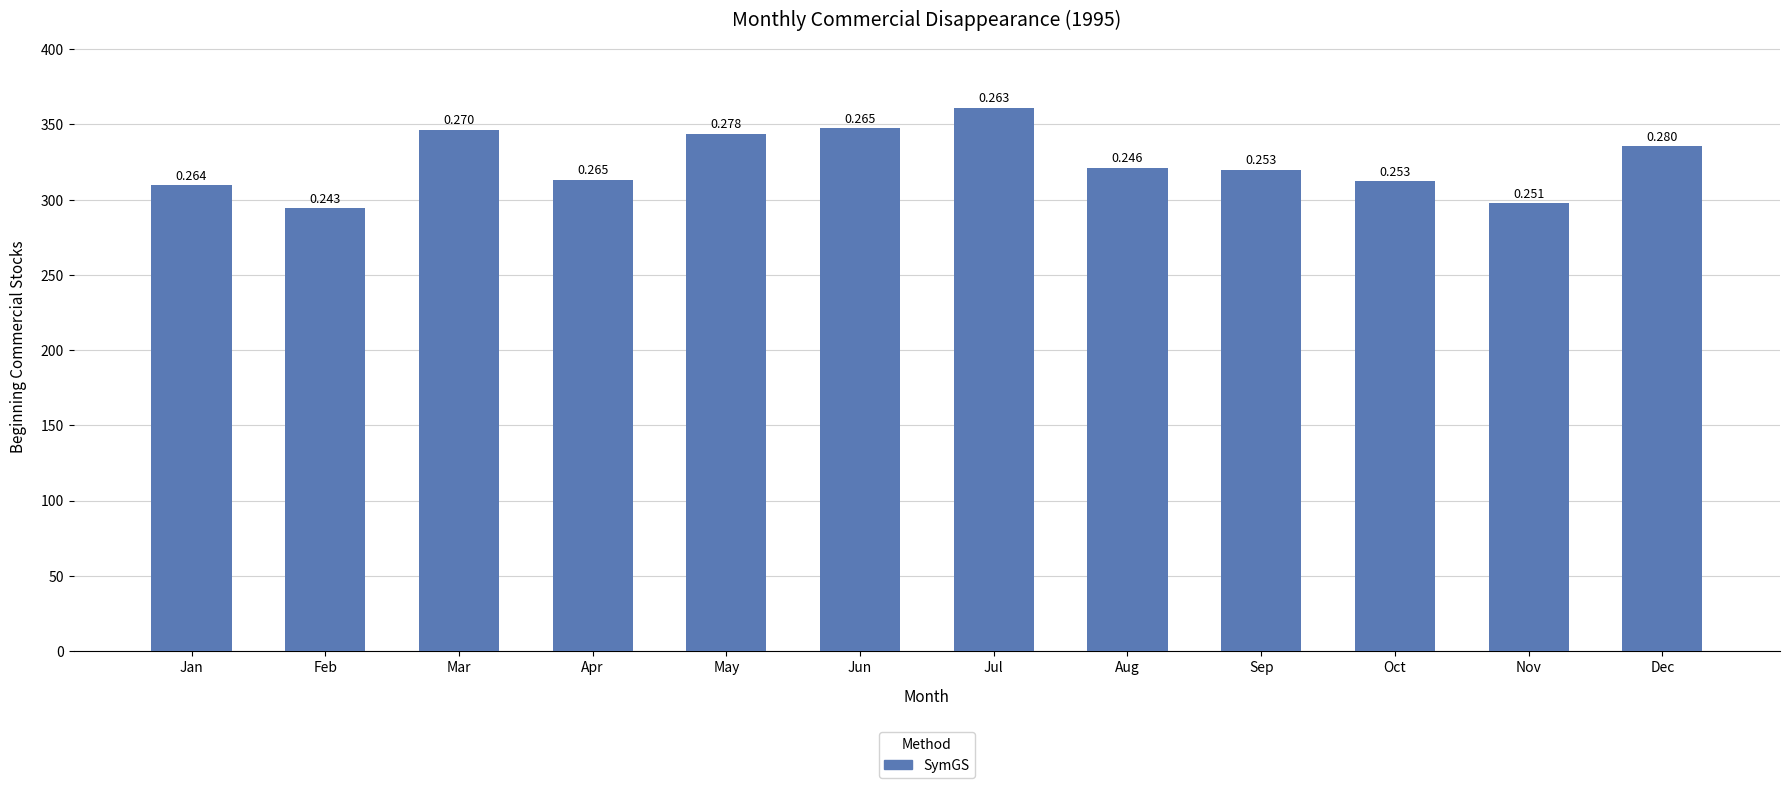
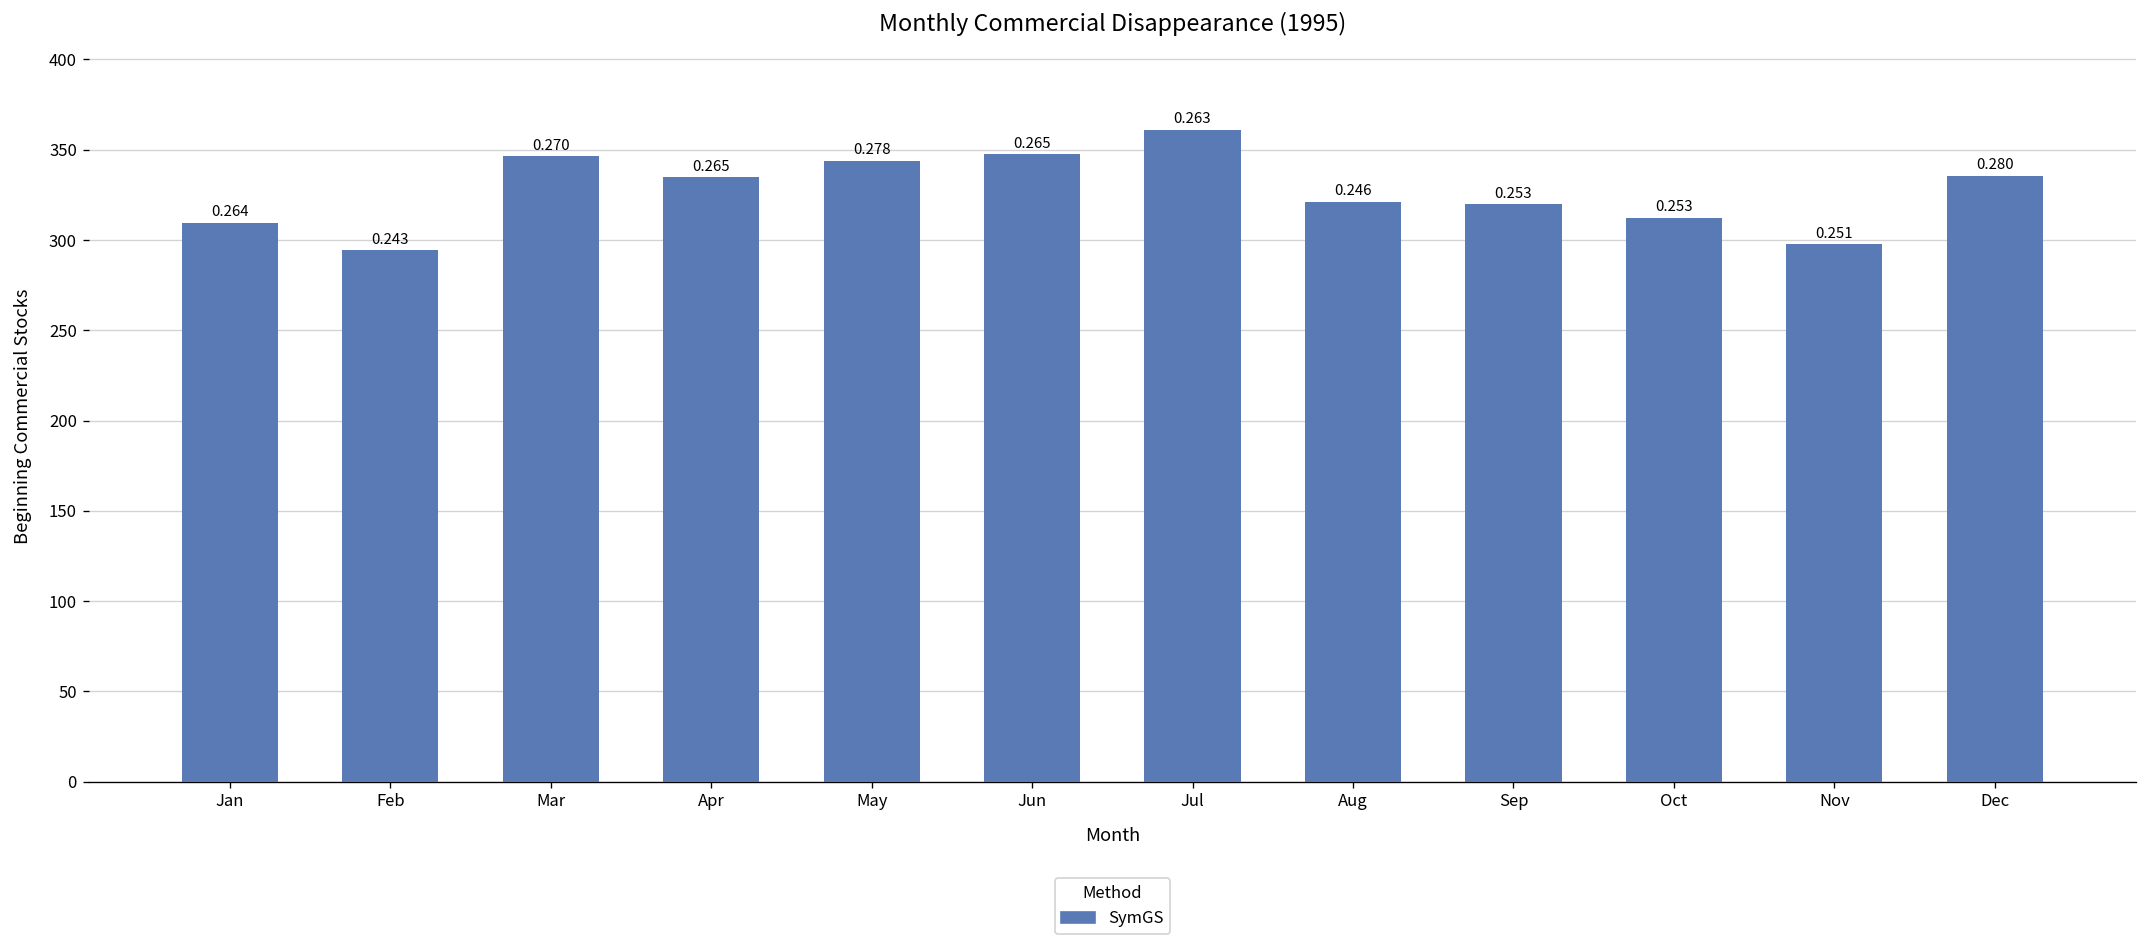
Apr: 313 -> 335
